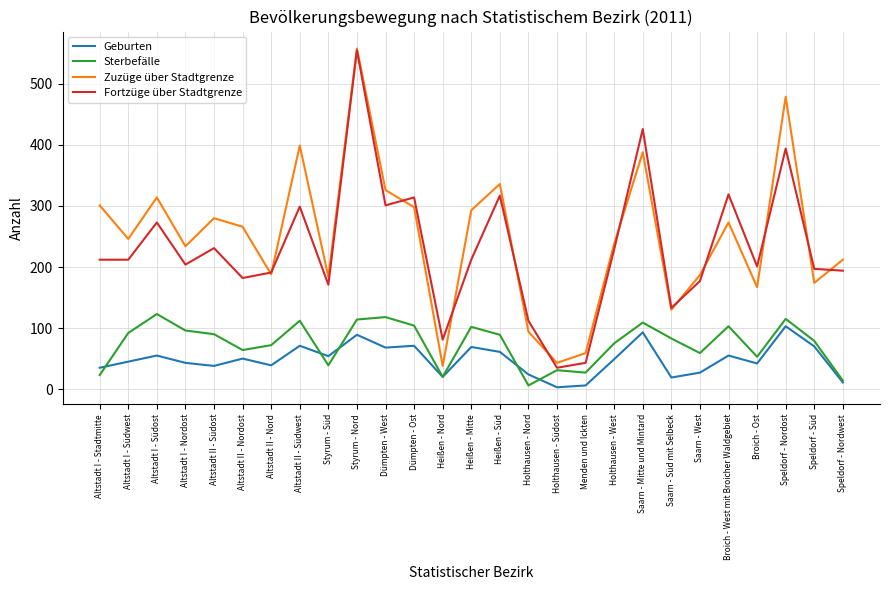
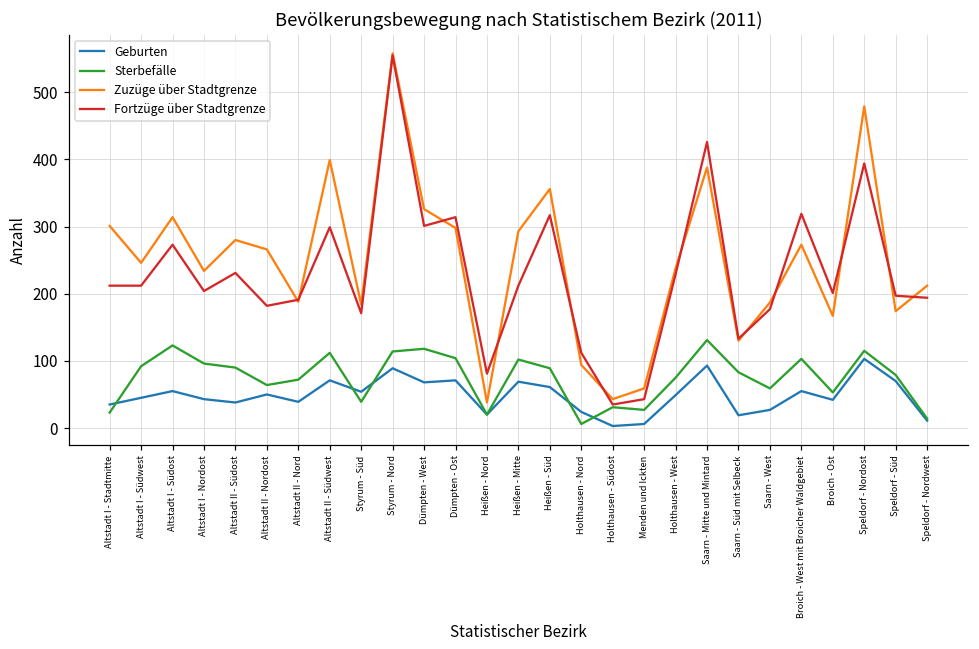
Zuzüge über Stadtgrenze, Heißen - Süd: 340 -> 360
Sterbefälle, Saarn - Mitte und Mintard: 110 -> 130
